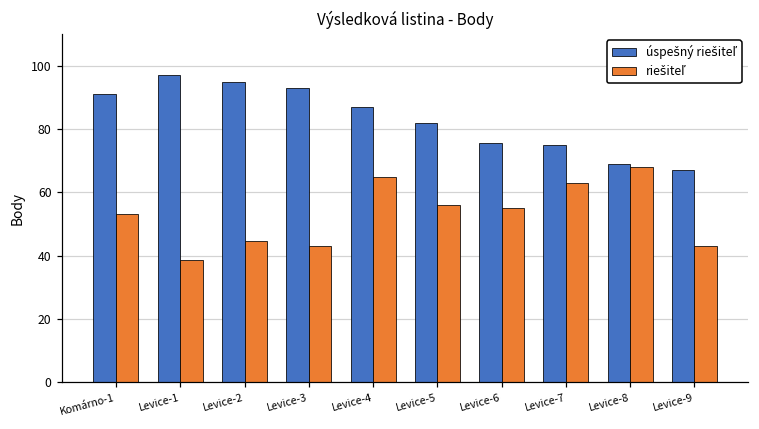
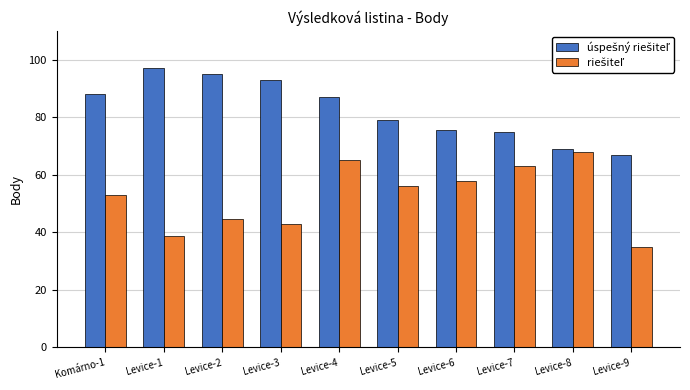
úspešný riešiteľ, Komárno-1: 91 -> 88
úspešný riešiteľ, Levice-5: 82 -> 79
riešiteľ, Levice-6: 55 -> 58
riešiteľ, Levice-9: 43 -> 35
